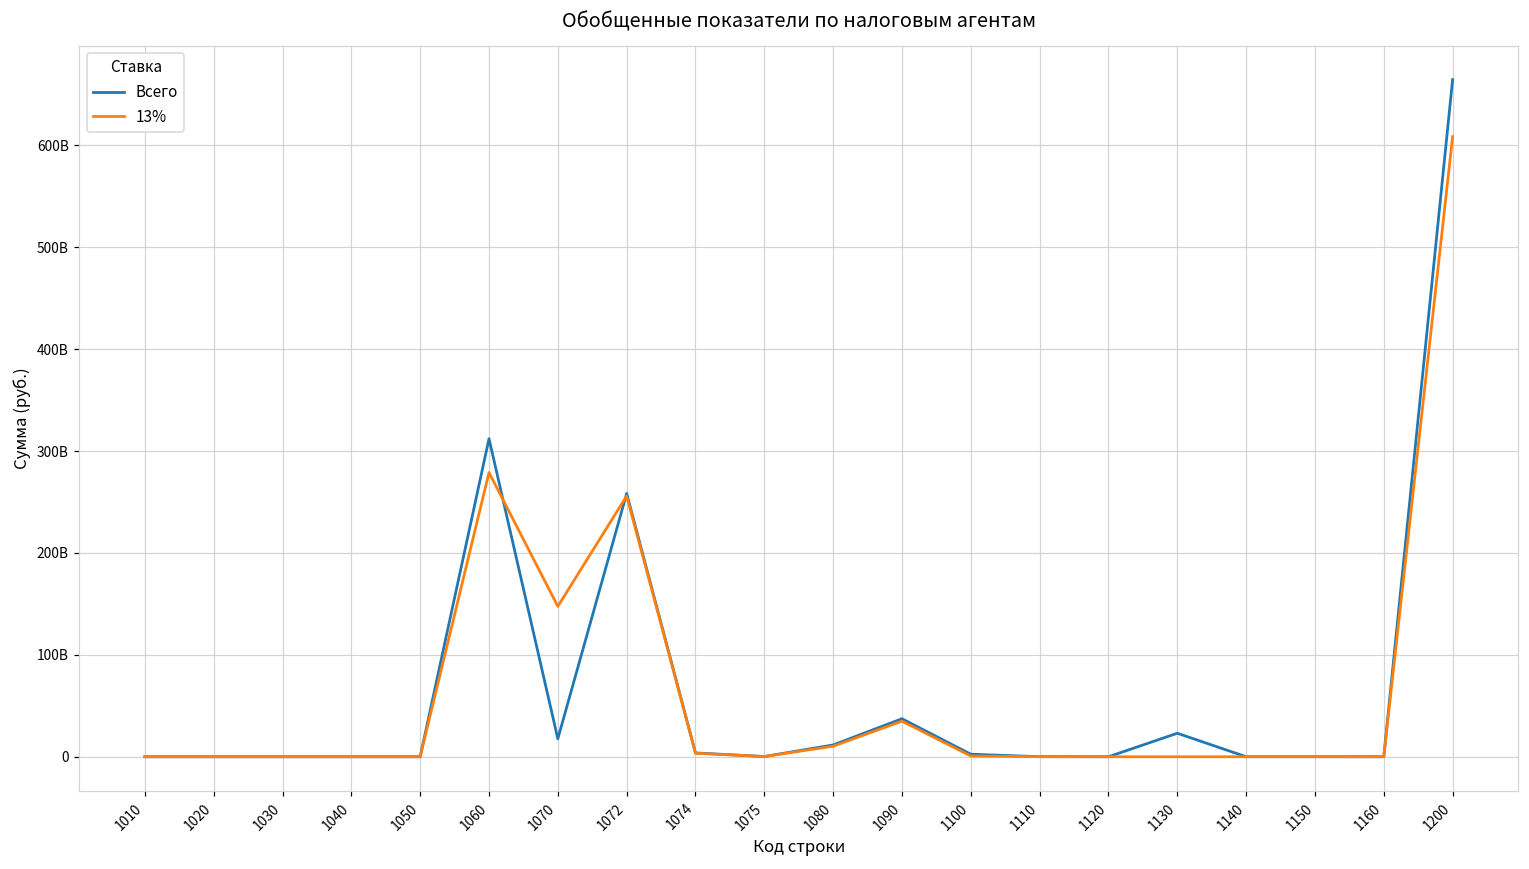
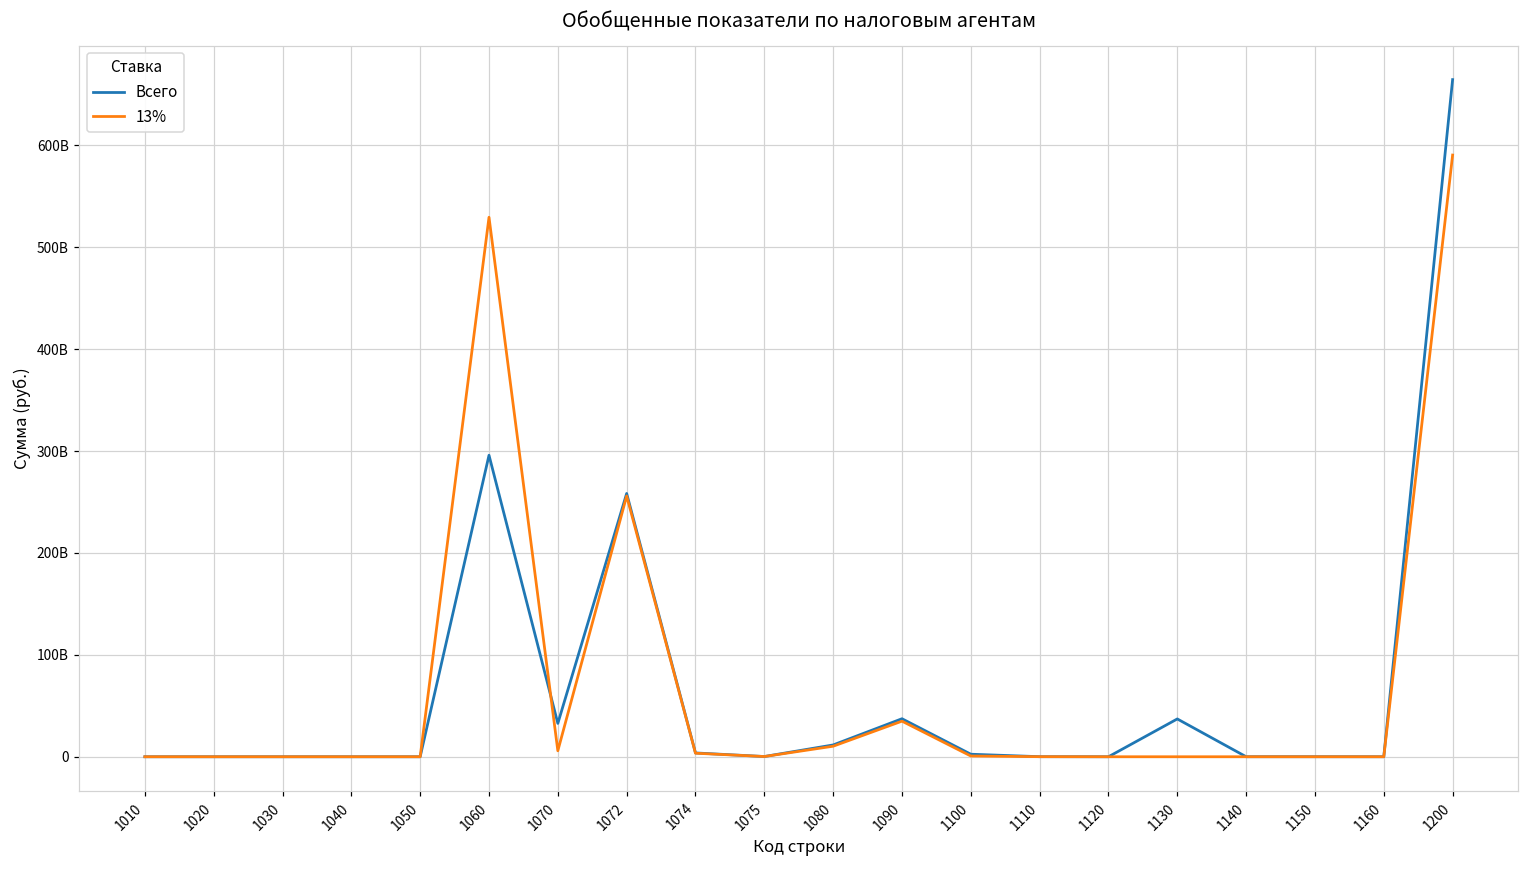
Всего, 1060: 310000000000 -> 300000000000
13%, 1060: 280000000000 -> 530000000000
Всего, 1070: 20000000000 -> 30000000000
13%, 1070: 150000000000 -> 10000000000
Всего, 1130: 20000000000 -> 40000000000
13%, 1200: 610000000000 -> 590000000000
